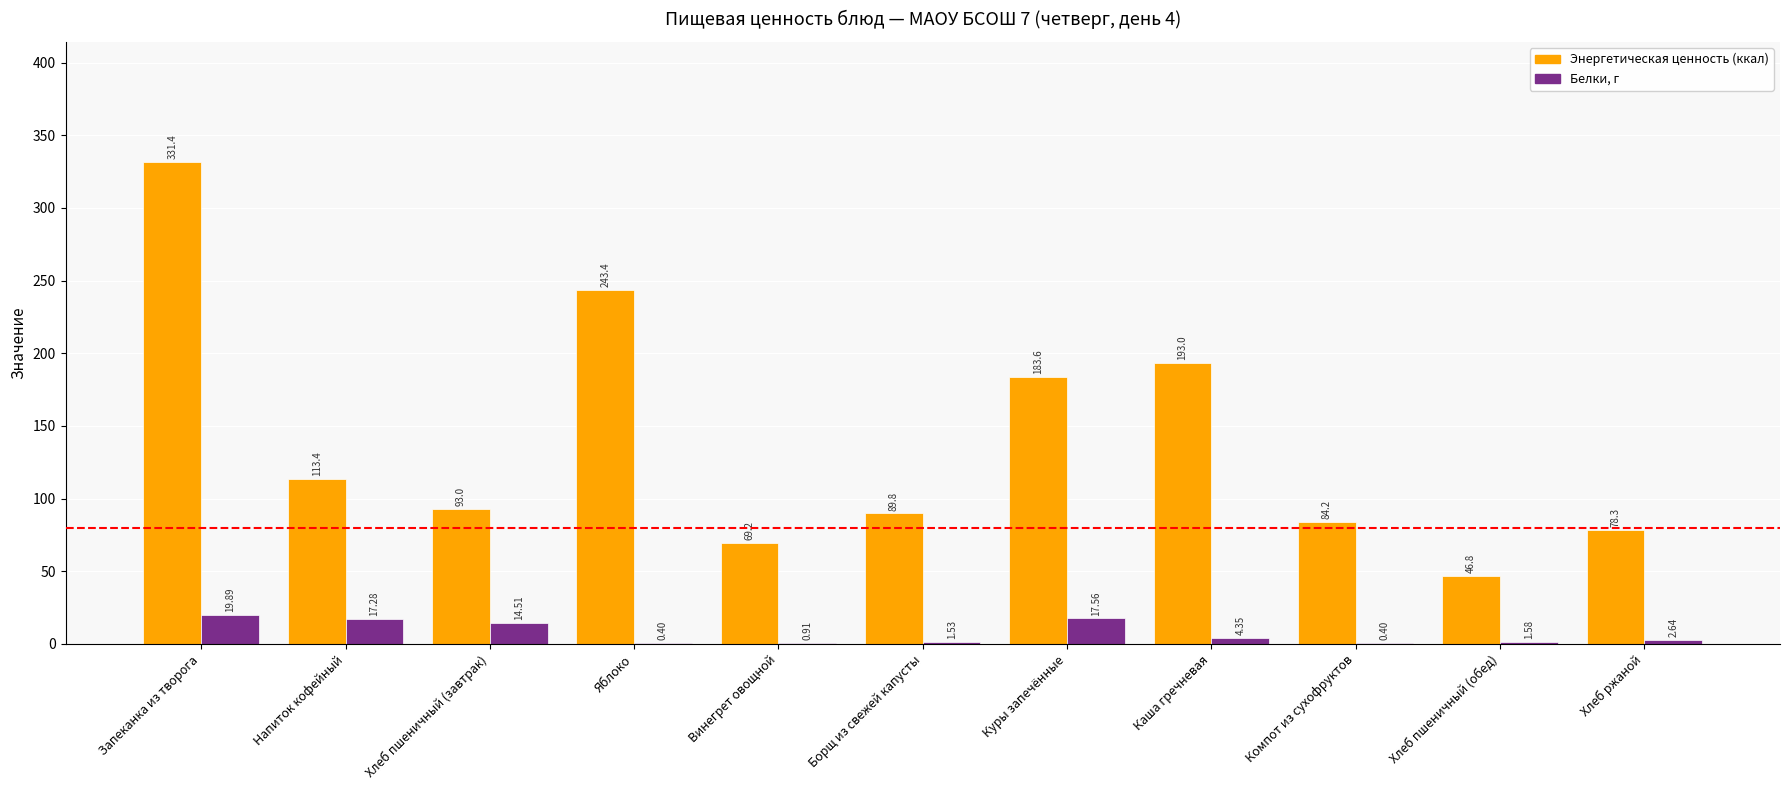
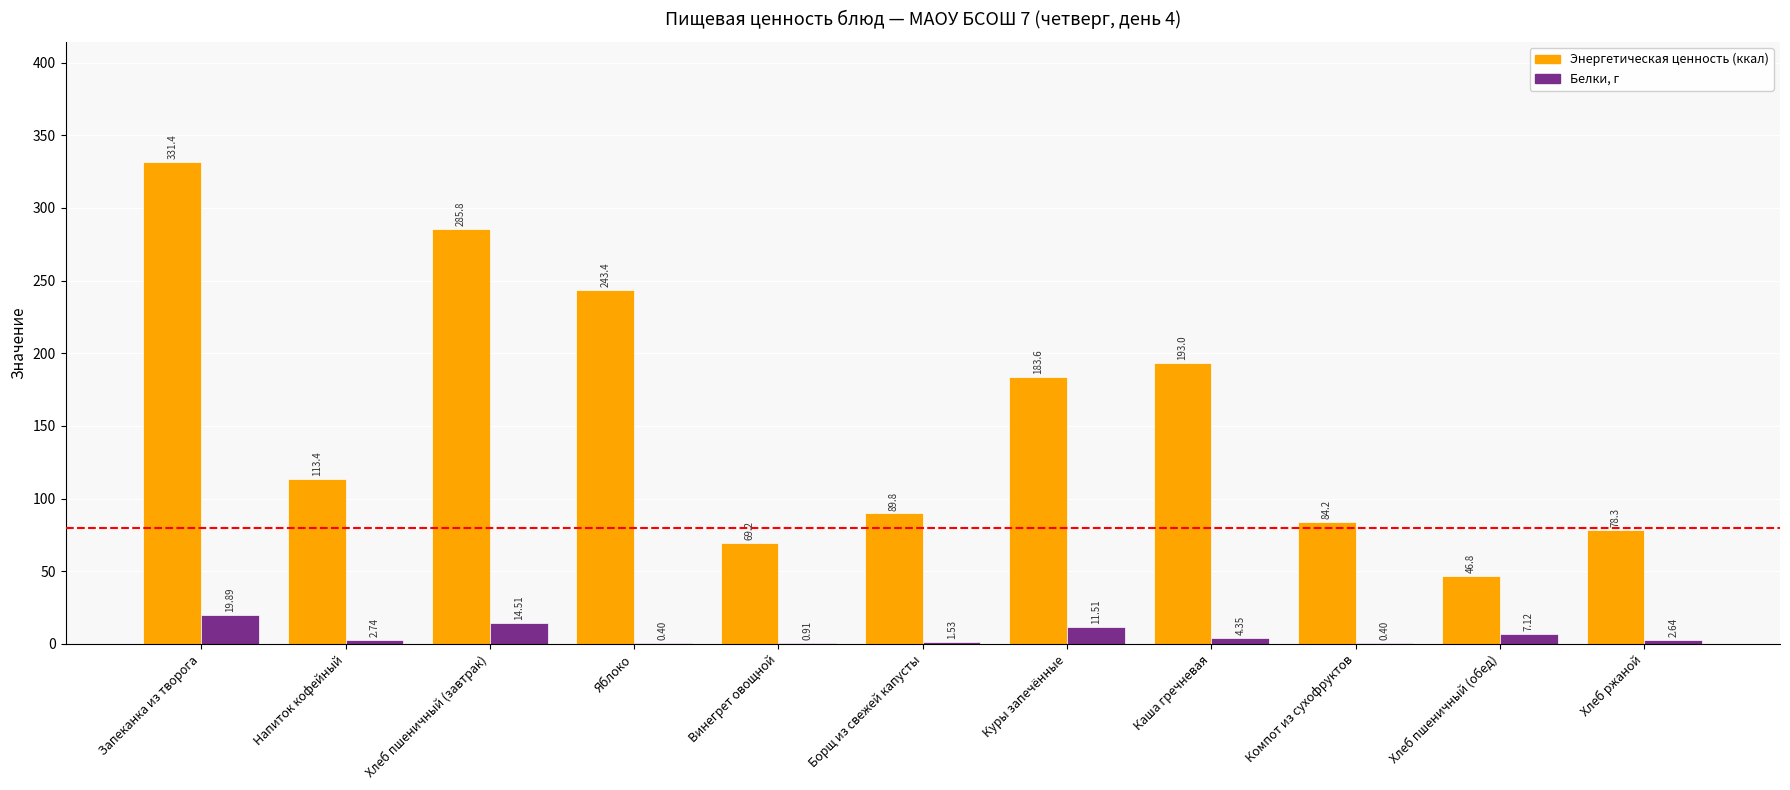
Белки, г, Напиток кофейный: 17.28 -> 2.74
Энергетическая ценность (ккал), Хлеб пшеничный (завтрак): 93.0 -> 285.8
Белки, г, Куры запечённые: 17.56 -> 11.51
Белки, г, Хлеб пшеничный (обед): 1.58 -> 7.12
